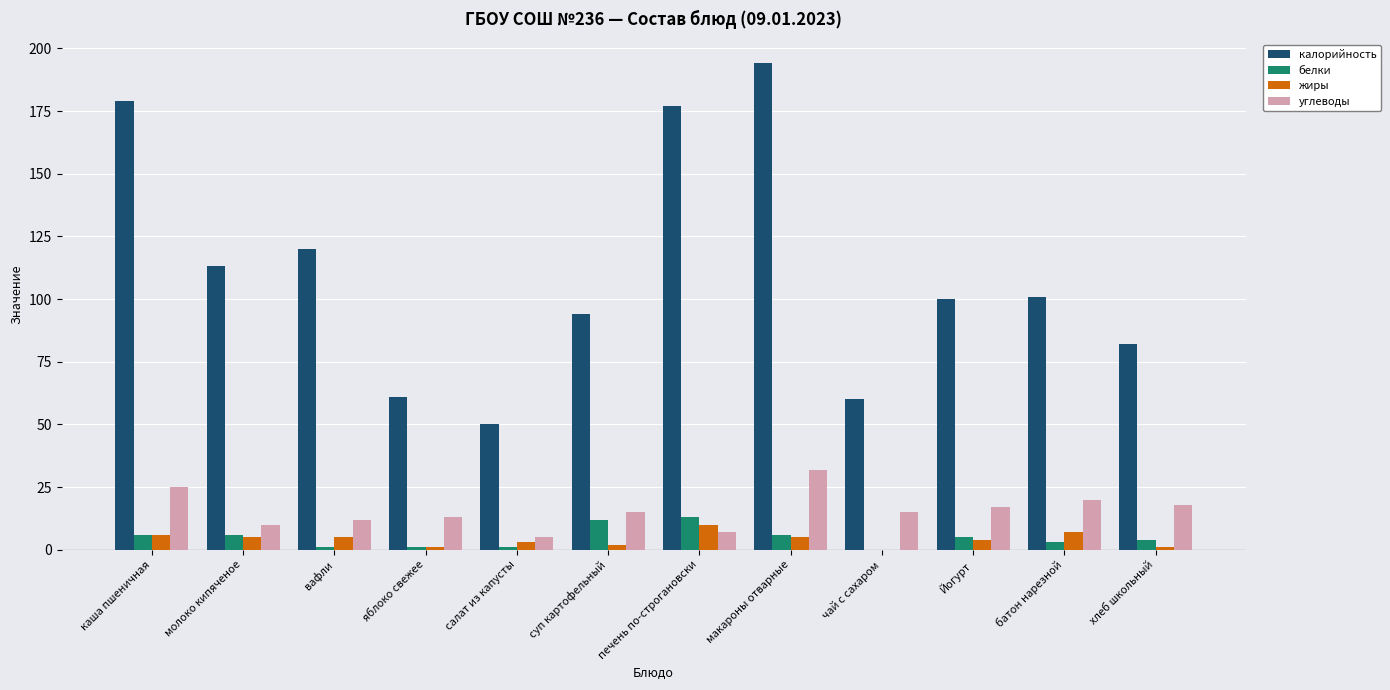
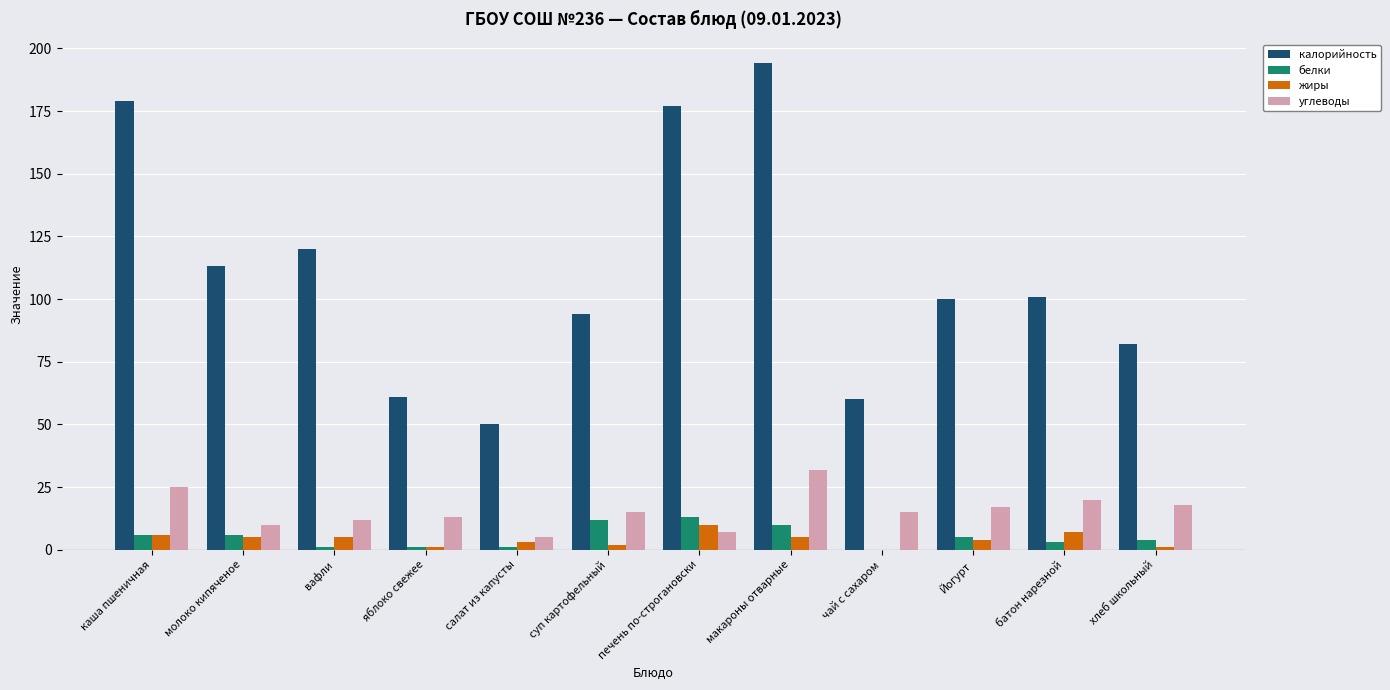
белки, макароны отварные: 6 -> 10
